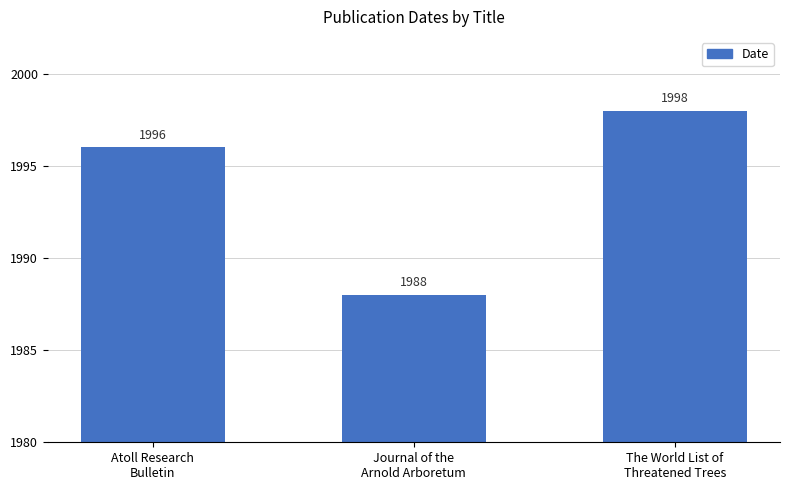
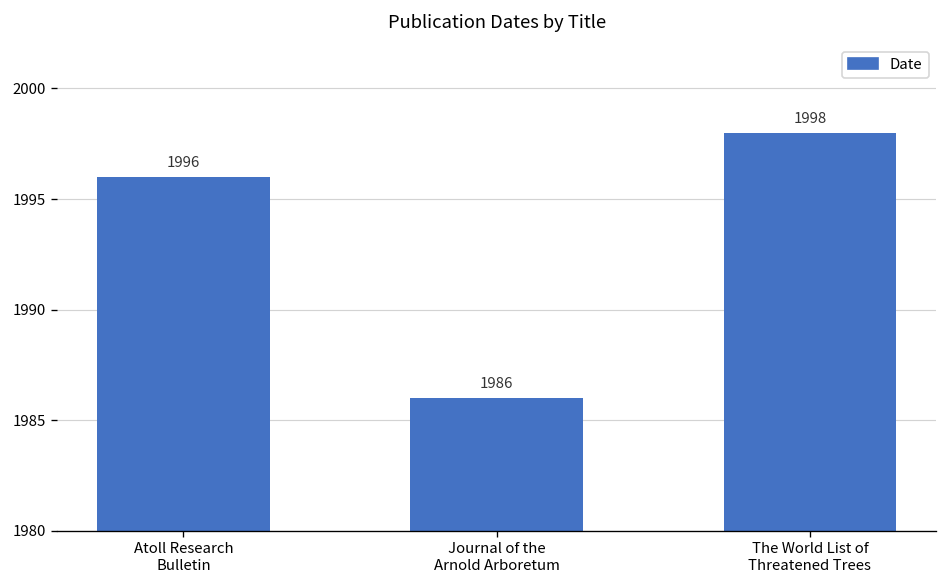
Journal of the Arnold Arboretum: 1988 -> 1986
